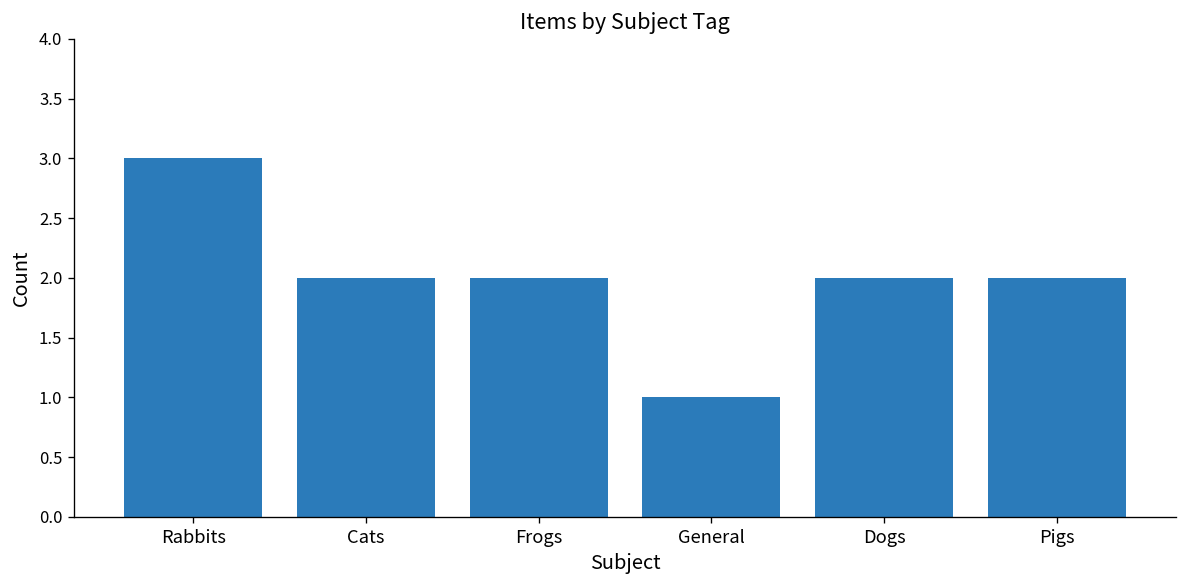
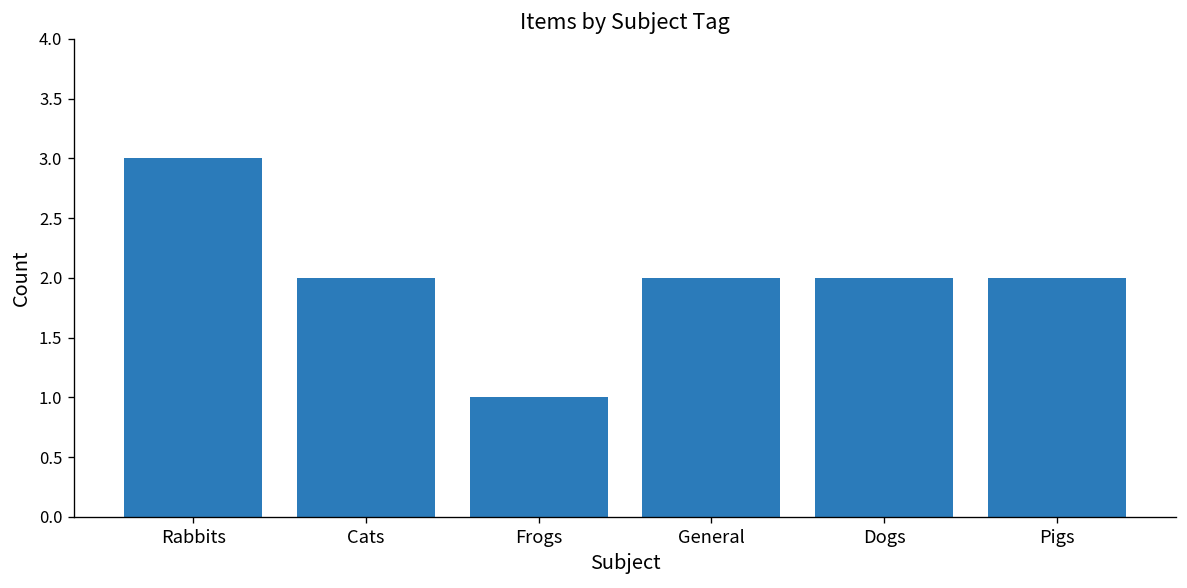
Frogs: 2 -> 1
General: 1 -> 2
